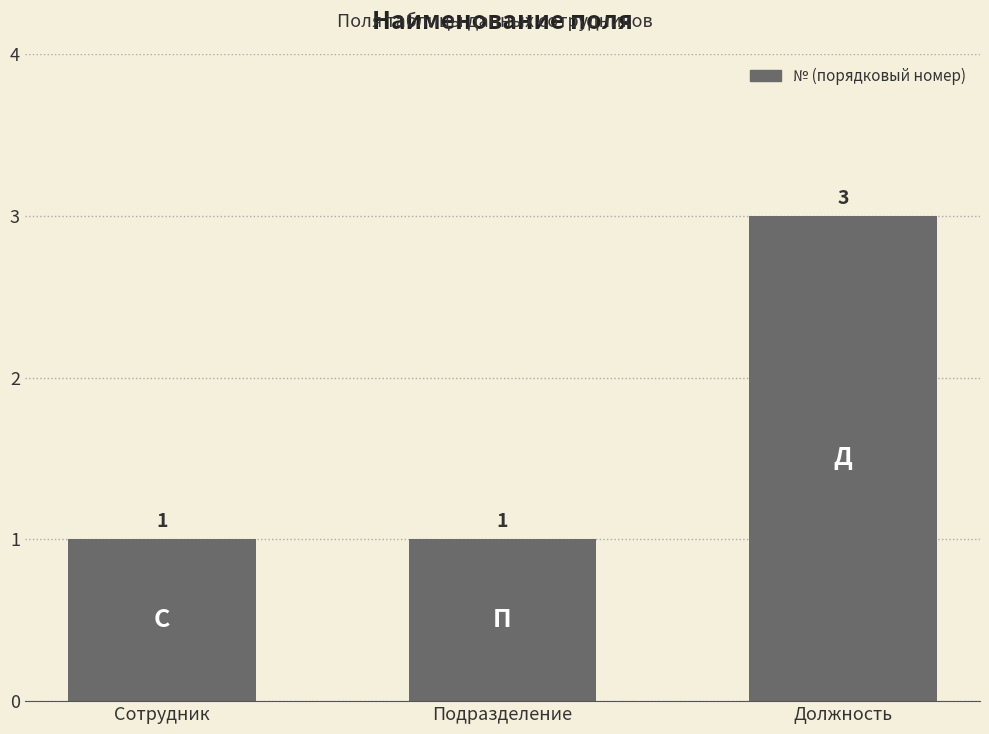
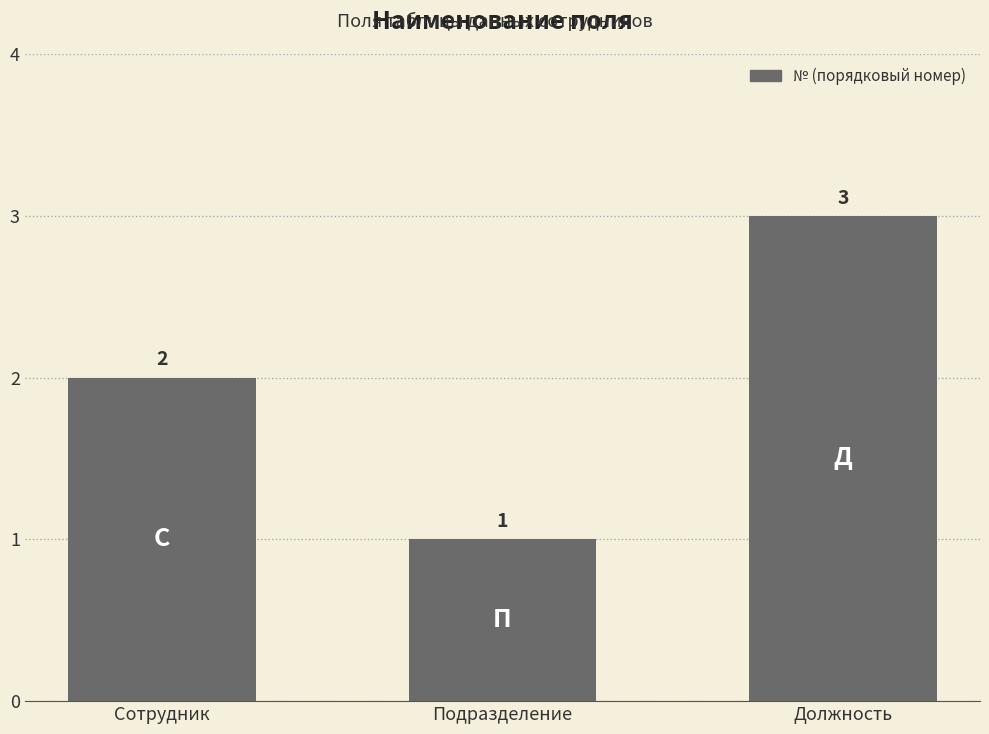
Сотрудник: 1 -> 2
